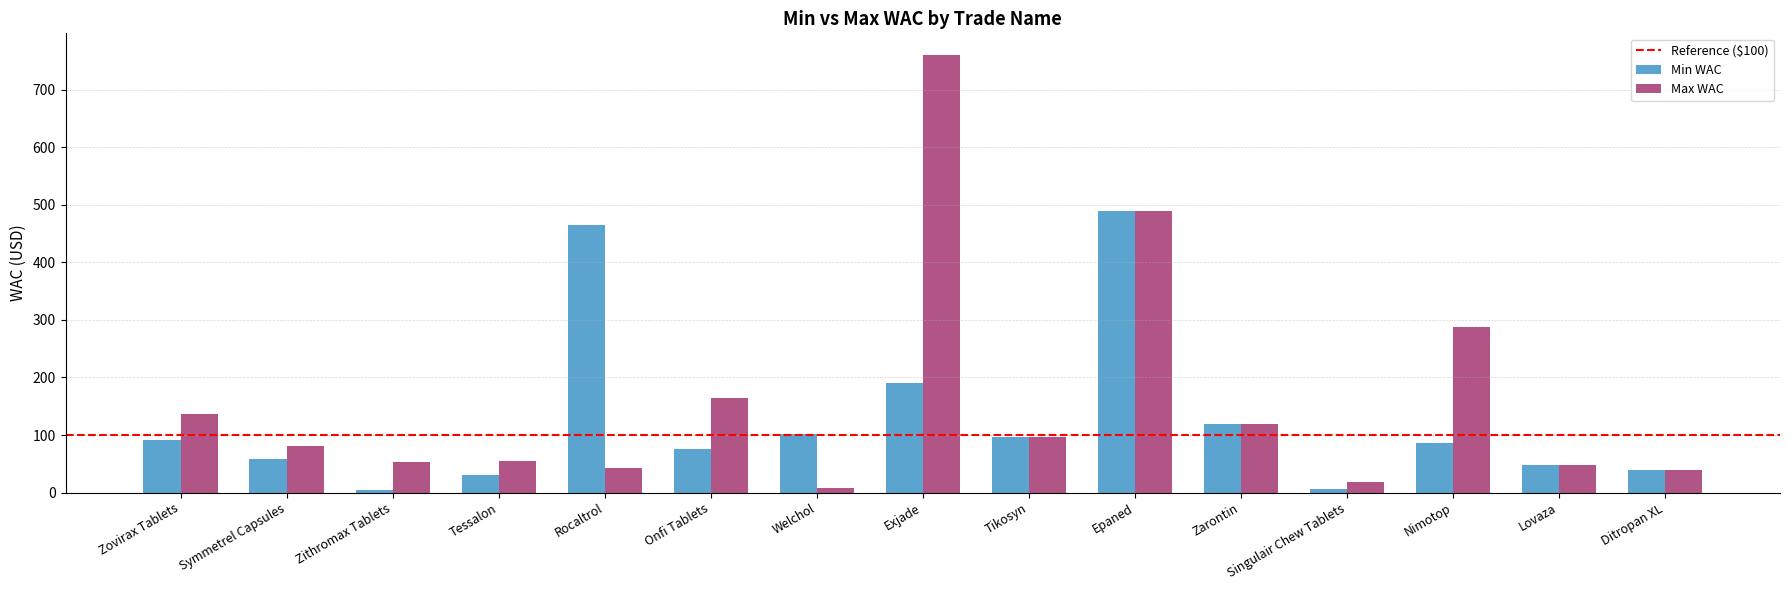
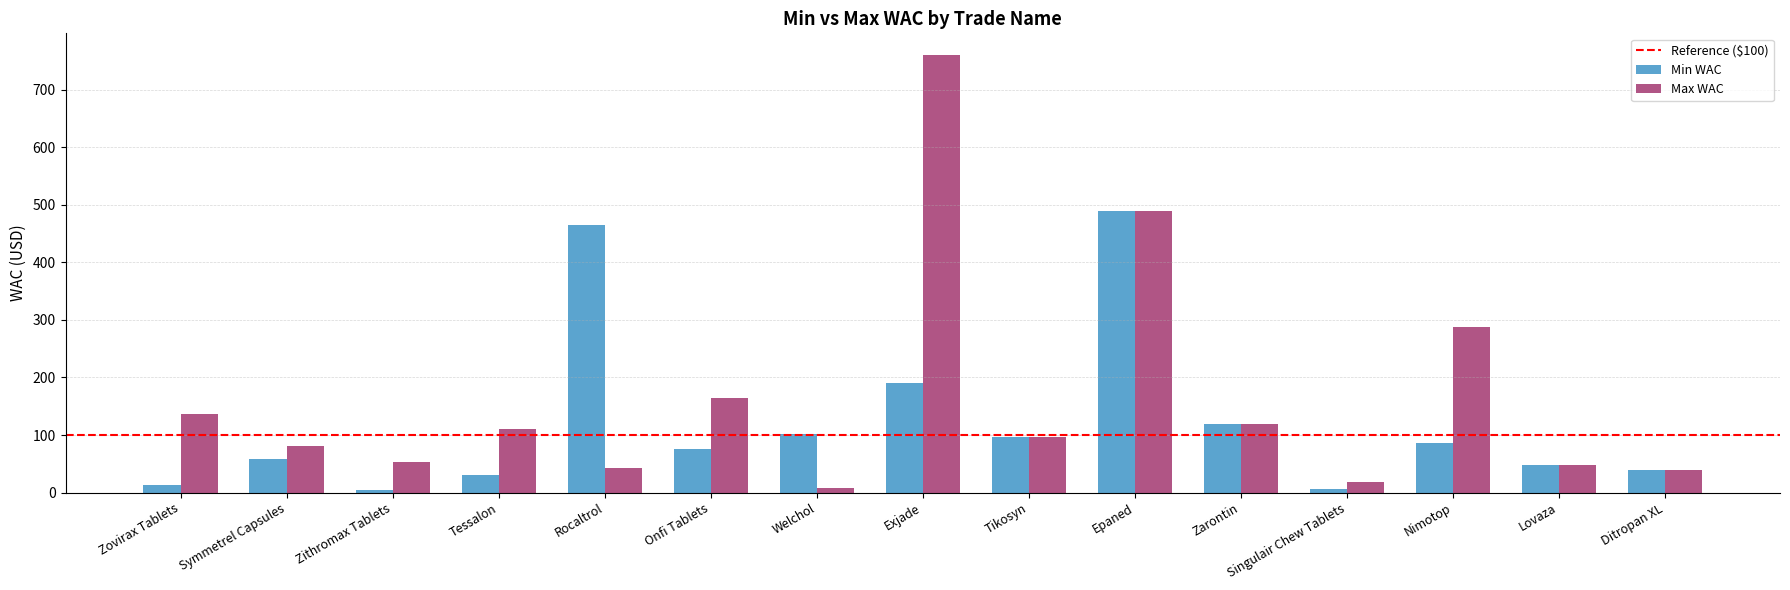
Min WAC, Zovirax Tablets: 90 -> 10
Max WAC, Tessalon: 60 -> 110
